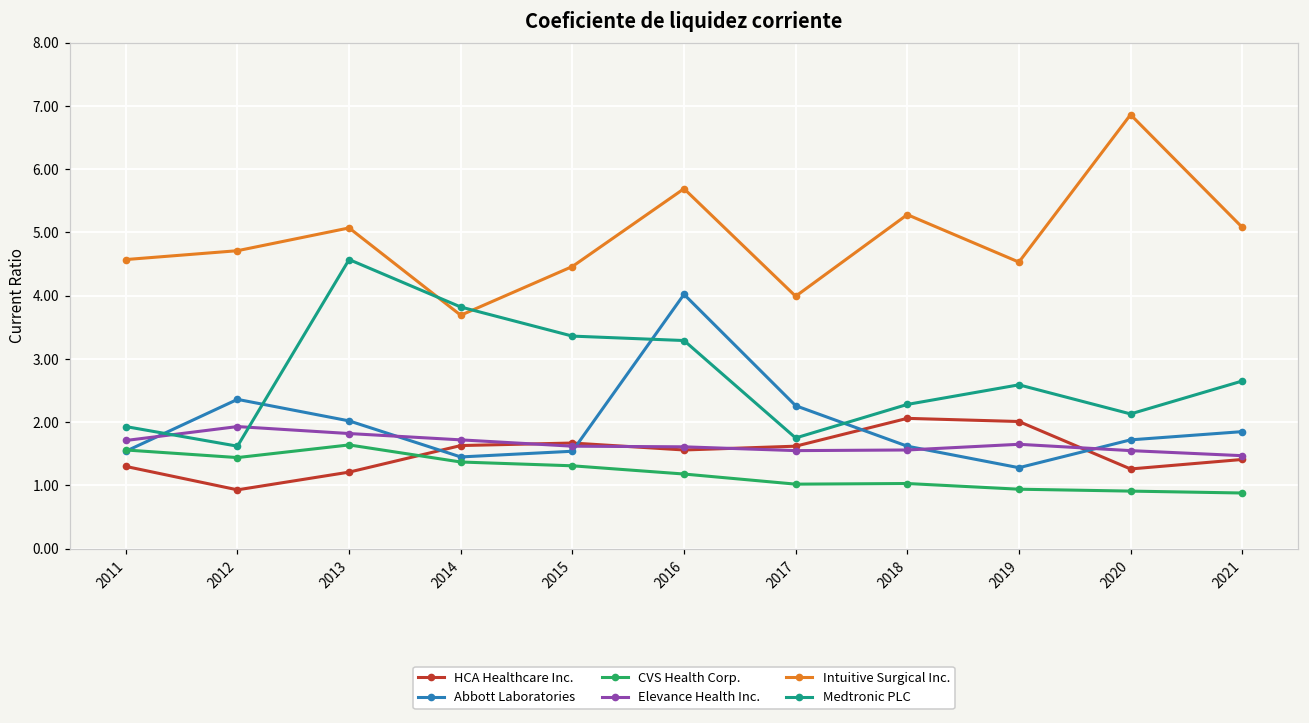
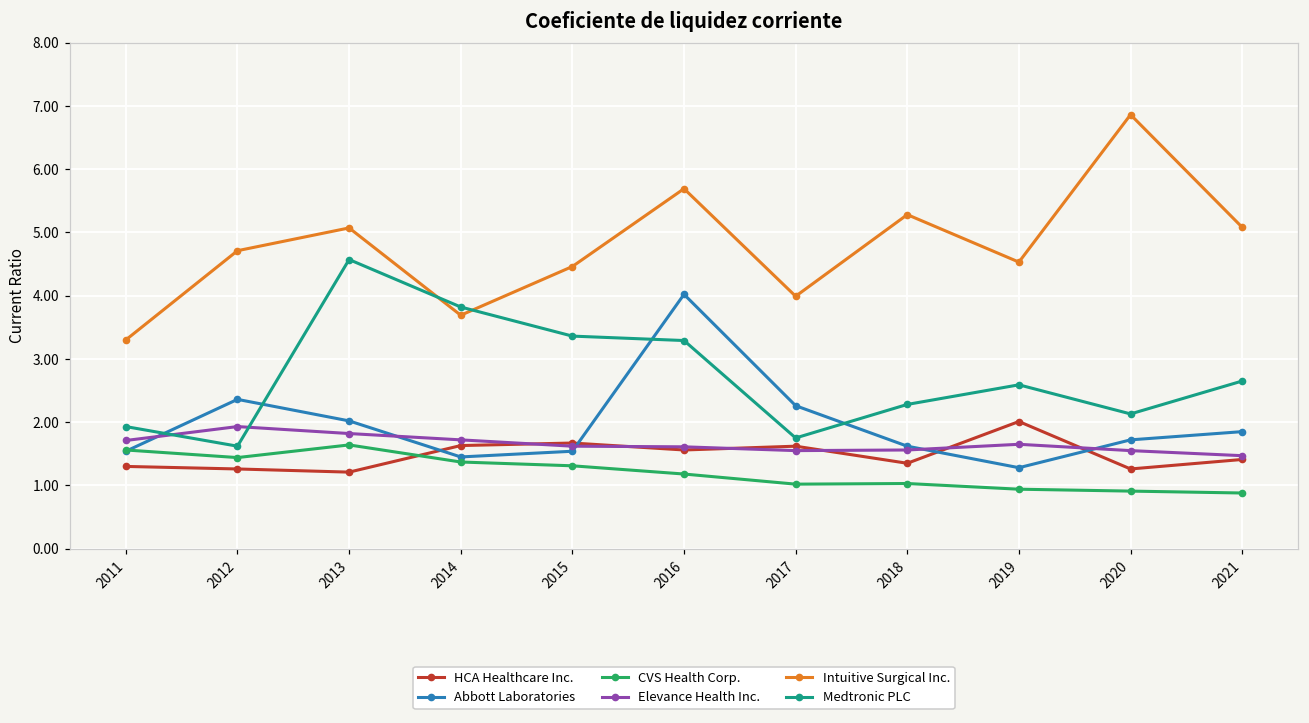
Intuitive Surgical Inc., 2011: 4.6 -> 3.3
HCA Healthcare Inc., 2012: 0.9 -> 1.3
HCA Healthcare Inc., 2018: 2.1 -> 1.4
